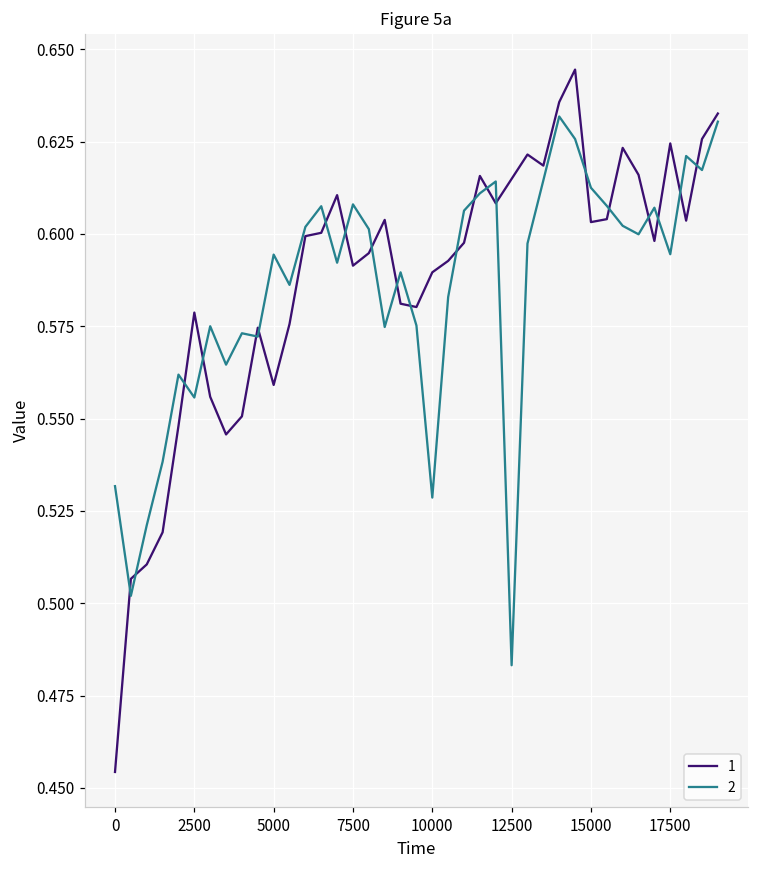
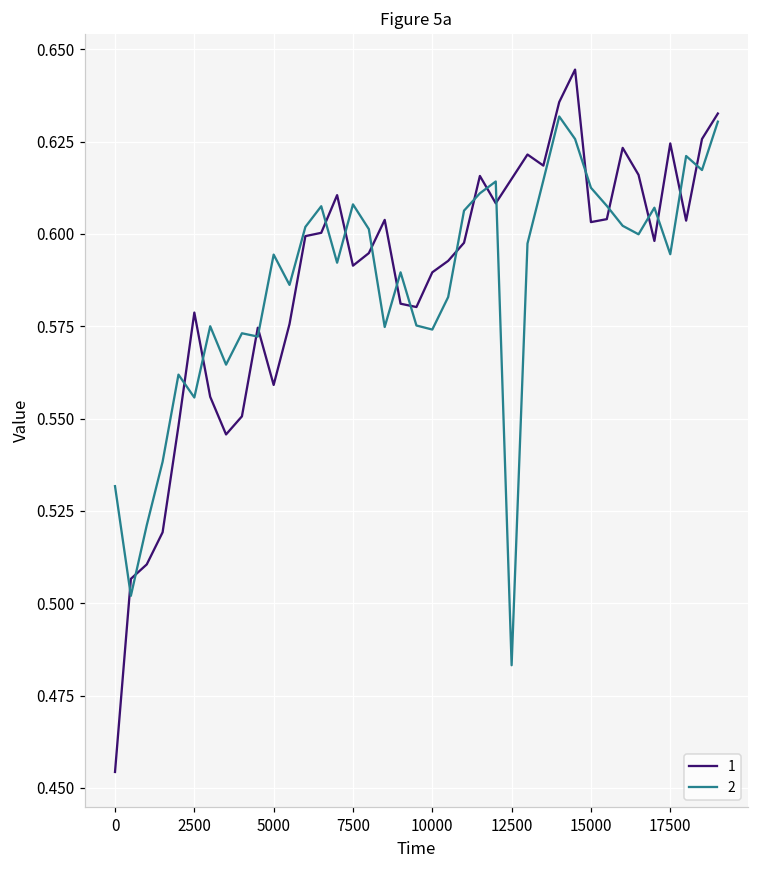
2, 10000: 0.529 -> 0.574
